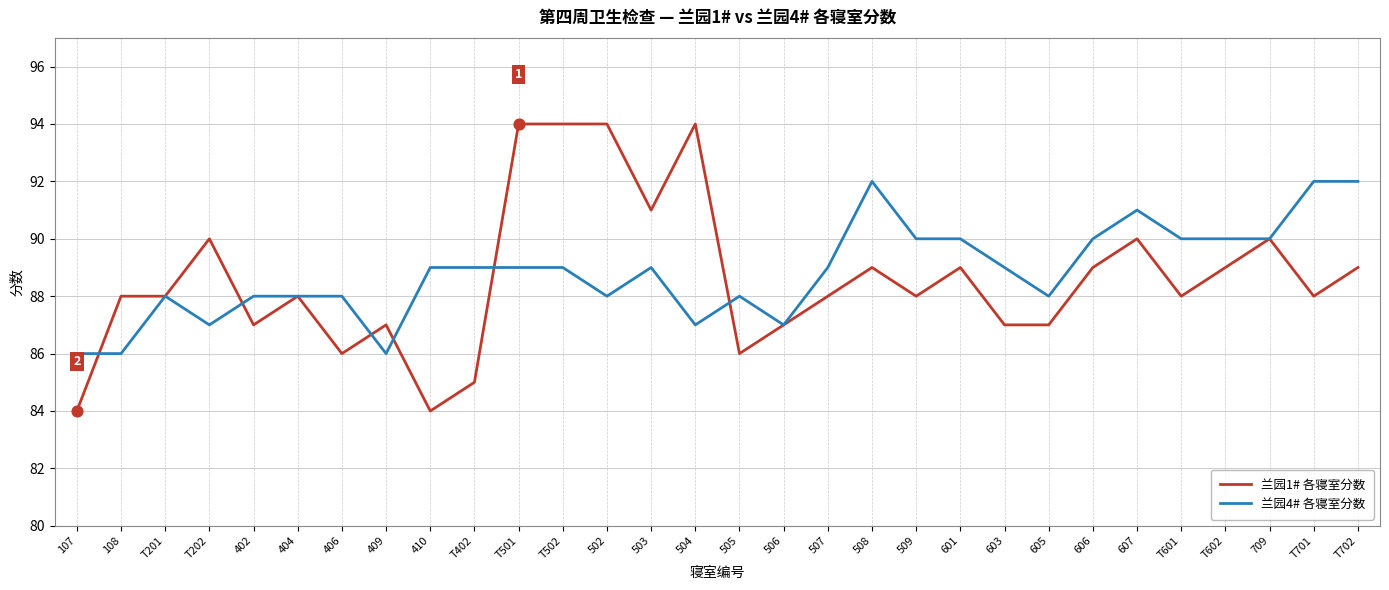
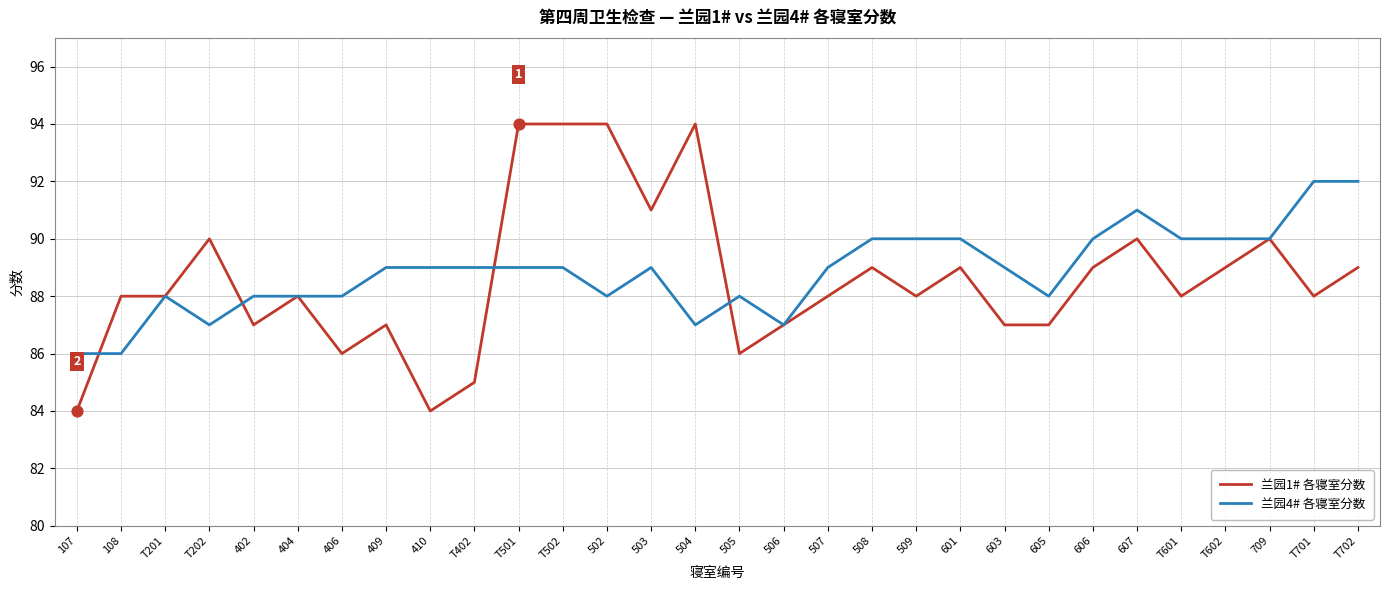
兰园4# 各寝室分数, 409: 86 -> 89
兰园4# 各寝室分数, 508: 92 -> 90
